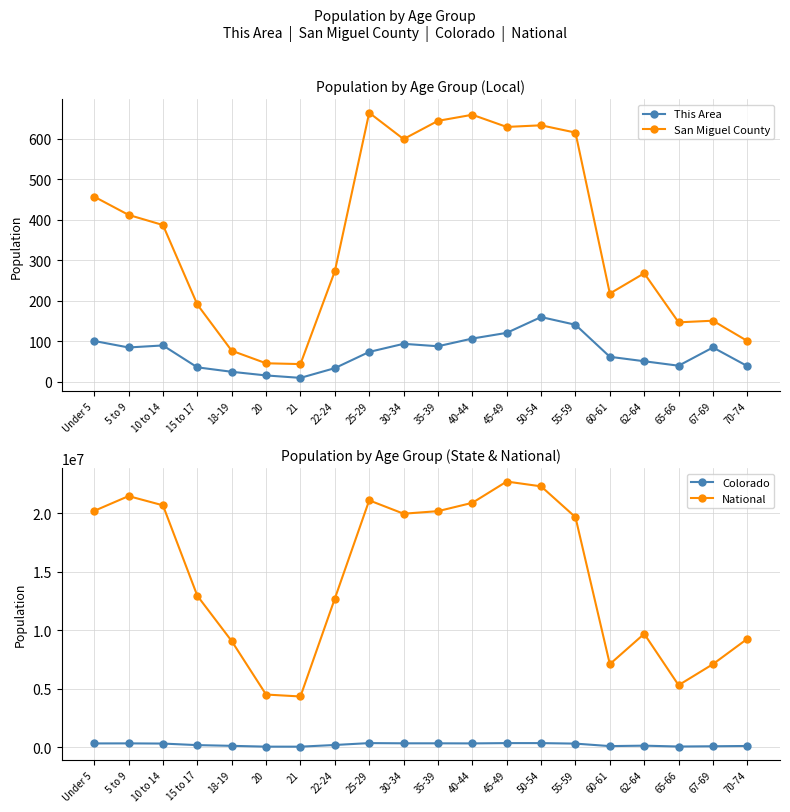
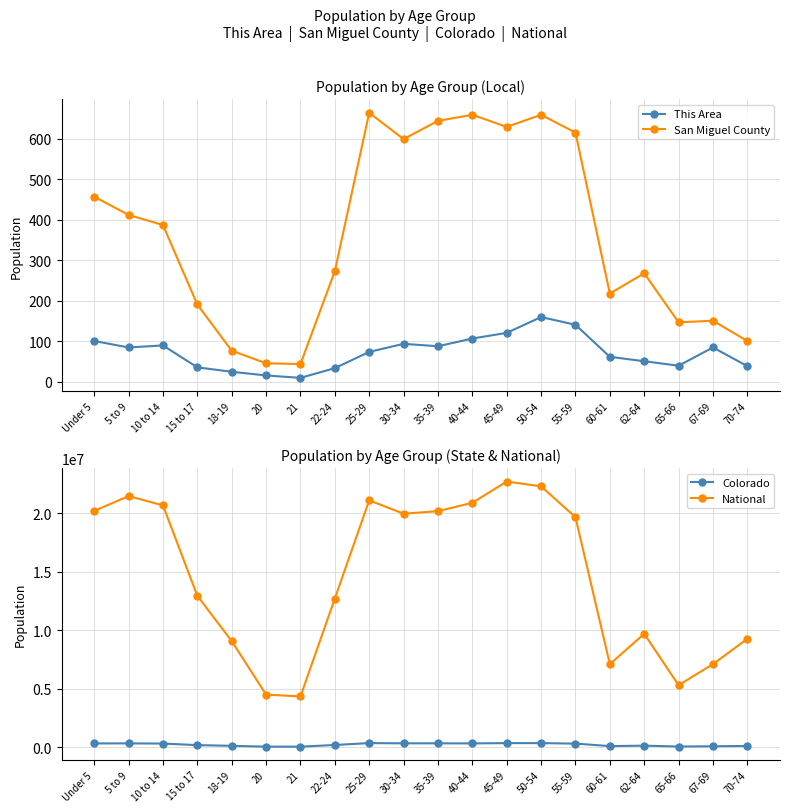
Population by Age Group (Local), San Miguel County, 50-54: 630 -> 660
